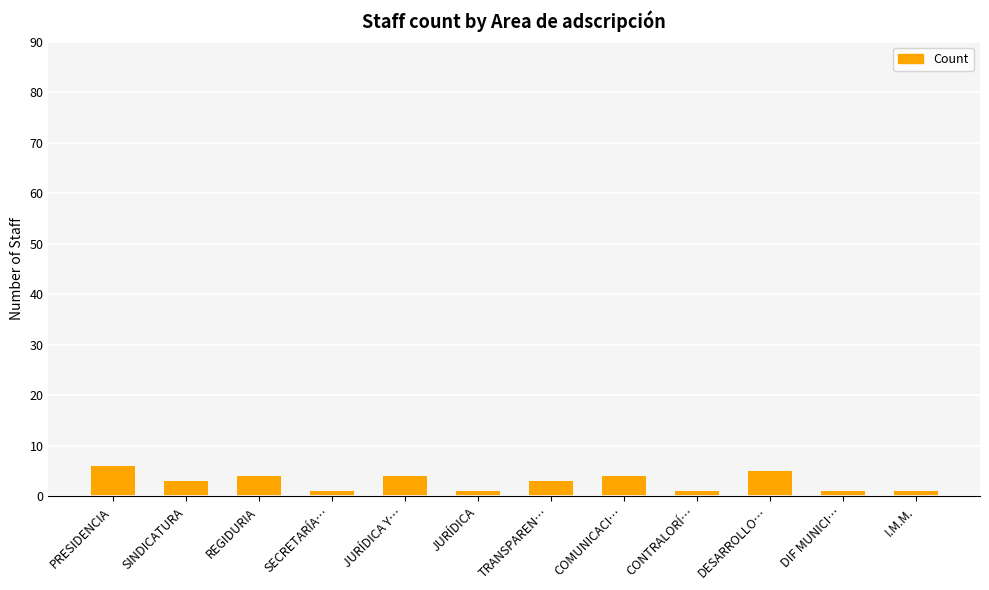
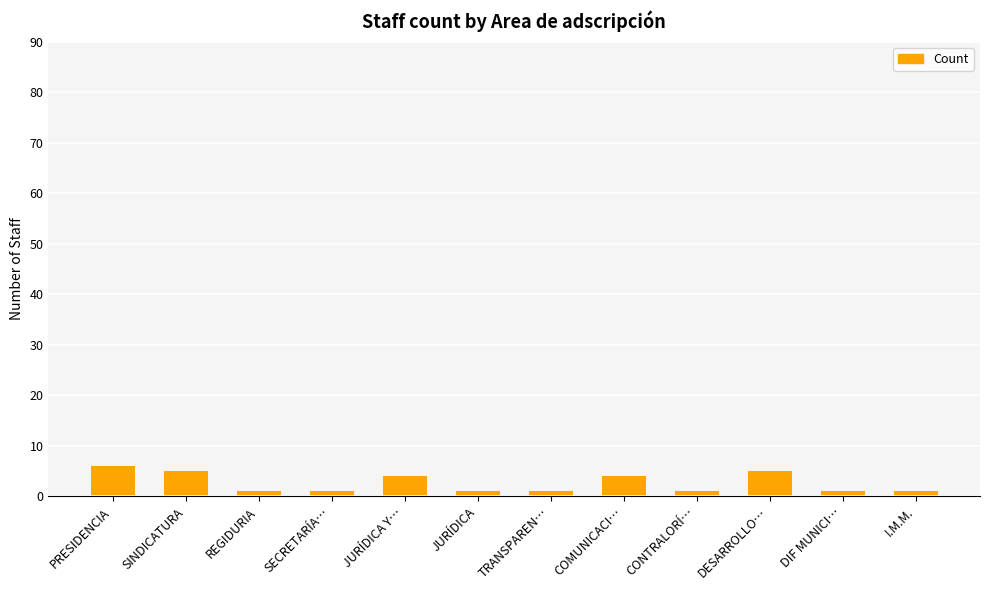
SINDICATURA: 3 -> 5
REGIDURIA: 4 -> 1
TRANSPAREN…: 3 -> 1
